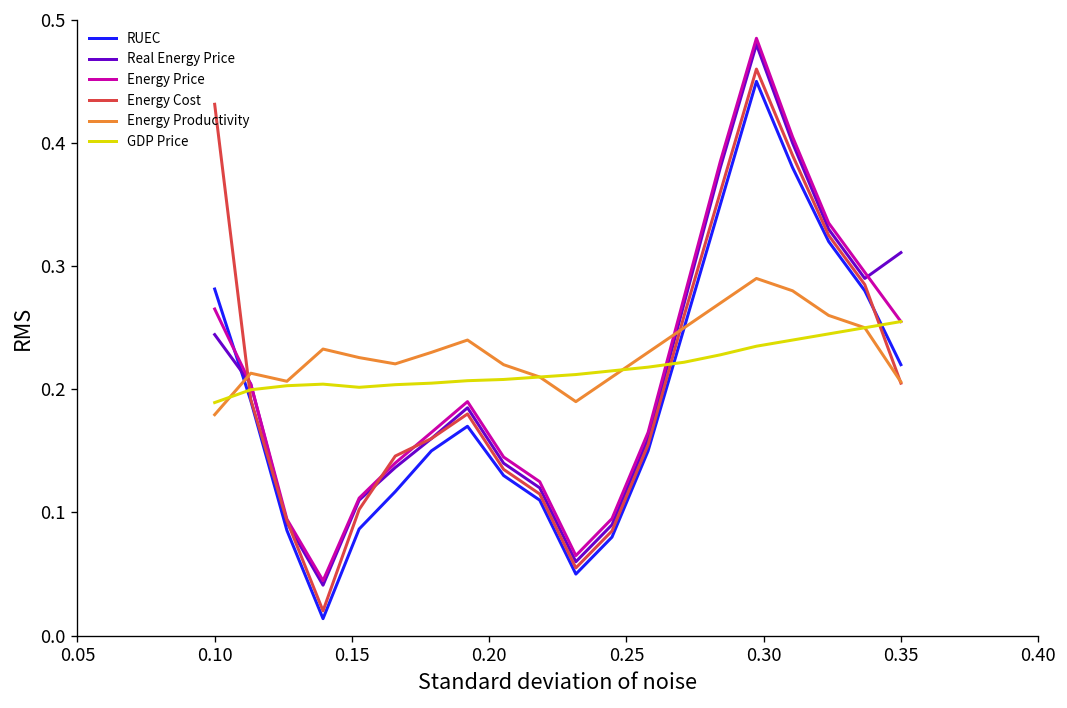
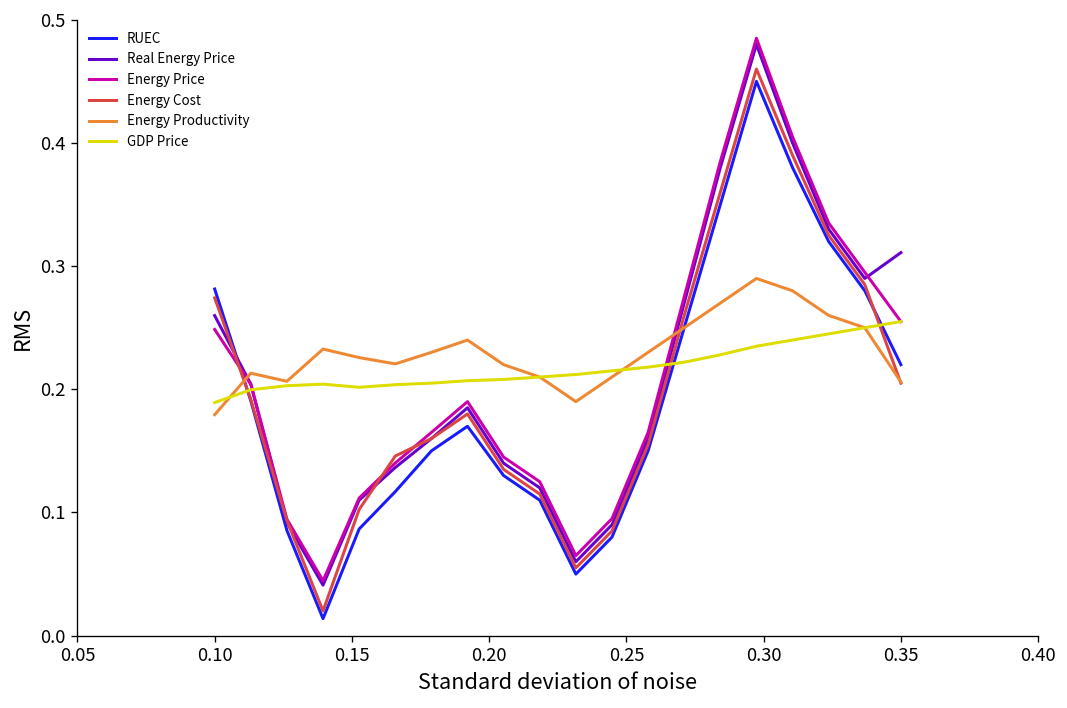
Real Energy Price, 0.10: 0.244 -> 0.260
Energy Price, 0.10: 0.265 -> 0.249
Energy Cost, 0.10: 0.431 -> 0.274
